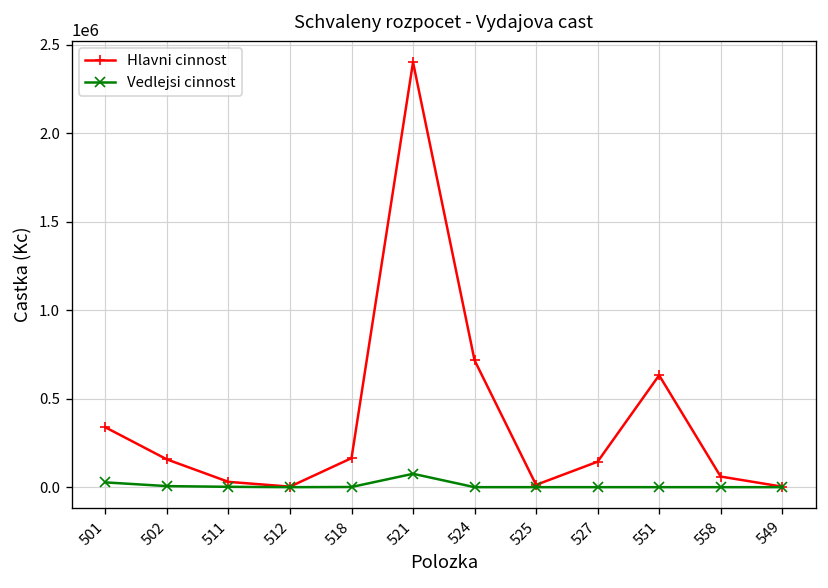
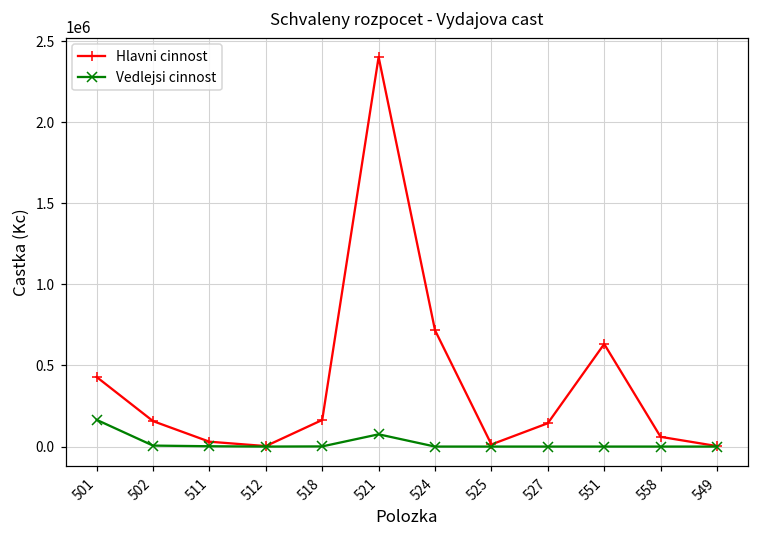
Hlavni cinnost, 501: 340000 -> 430000
Vedlejsi cinnost, 501: 30000 -> 160000
